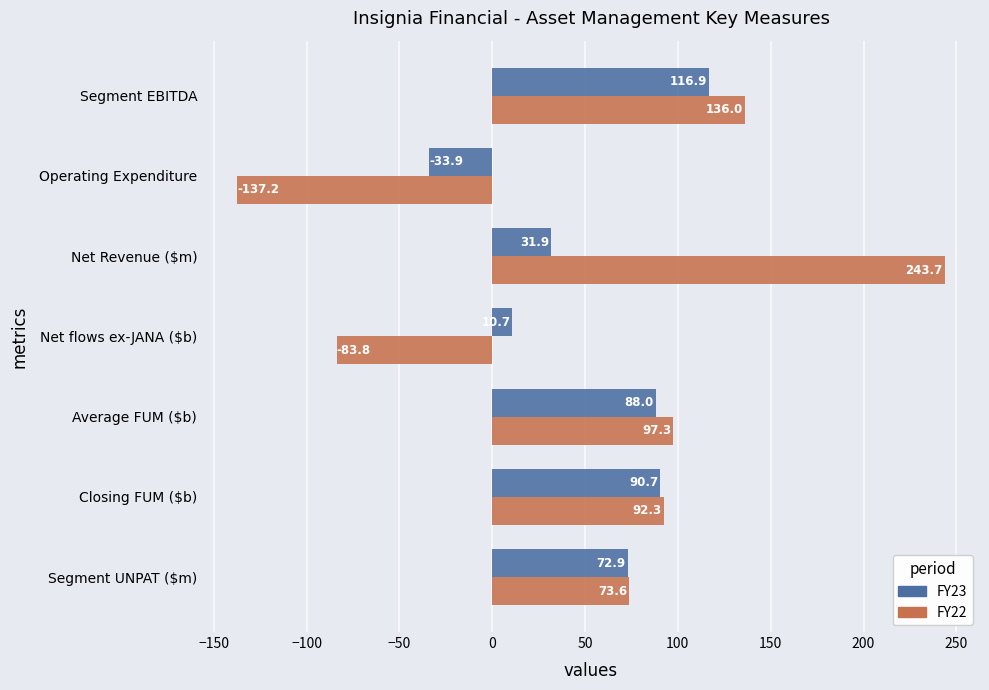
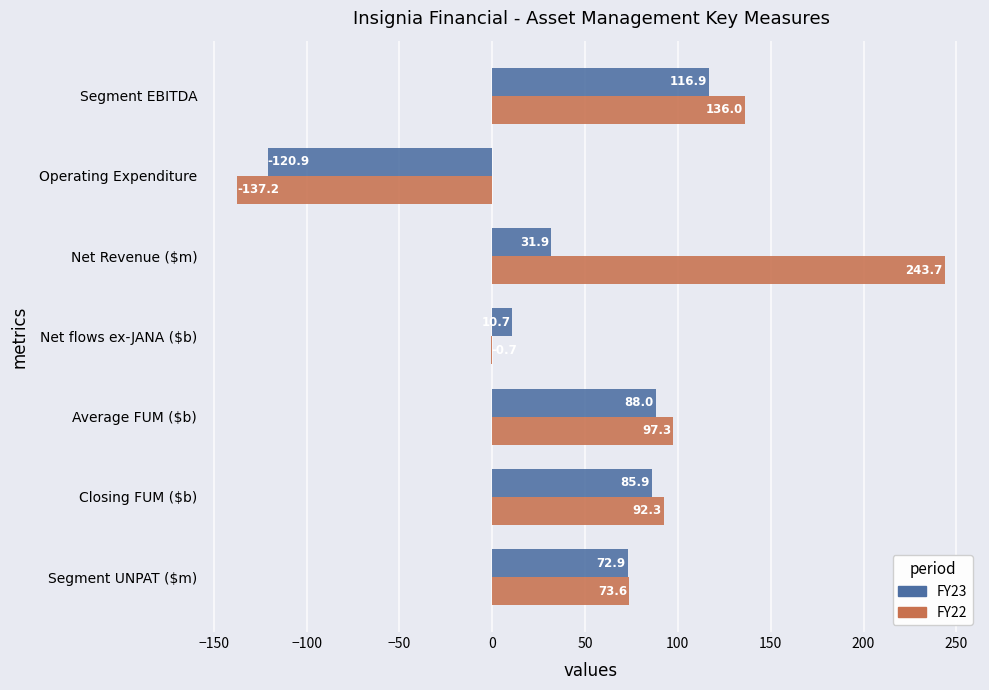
FY23, Operating Expenditure: -33.9 -> -120.9
FY22, Net flows ex-JANA ($b): -84 -> -1
FY23, Closing FUM ($b): 90.7 -> 85.9
